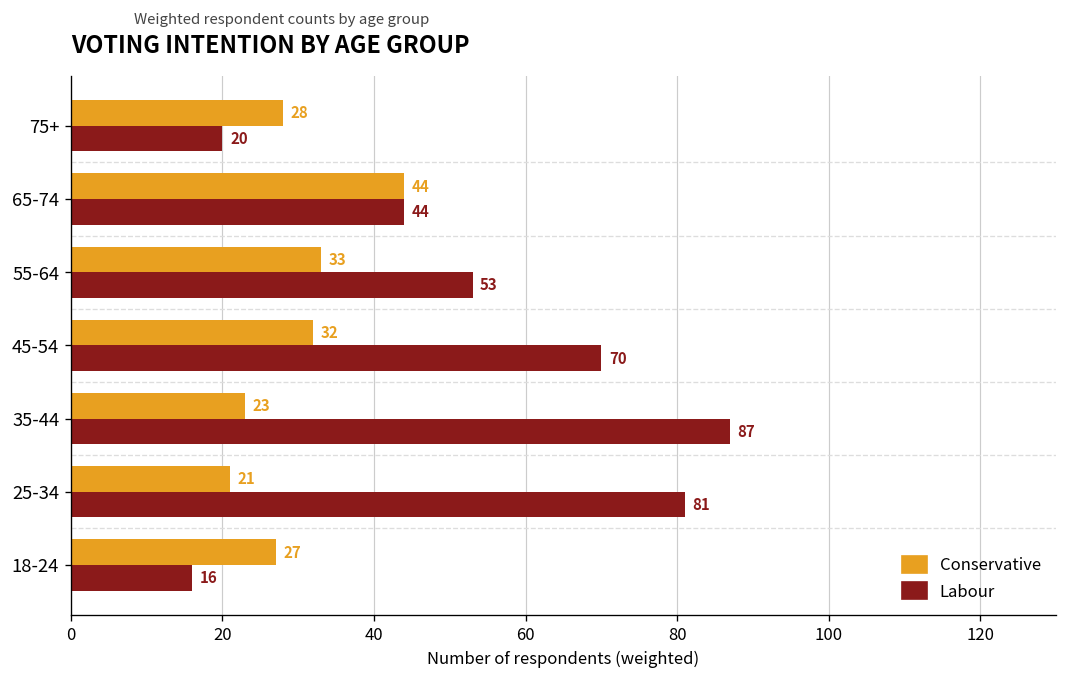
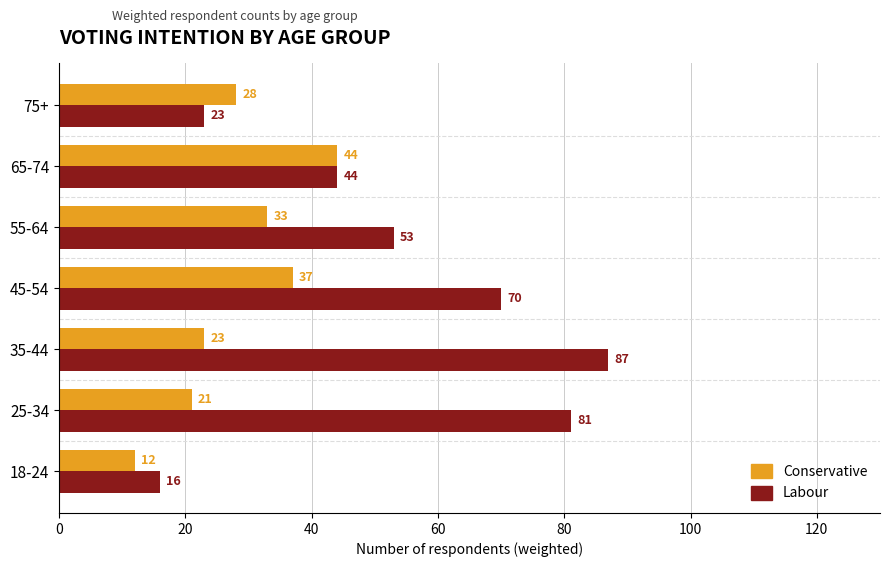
Labour, 75+: 20 -> 23
Conservative, 45-54: 32 -> 37
Conservative, 18-24: 27 -> 12
